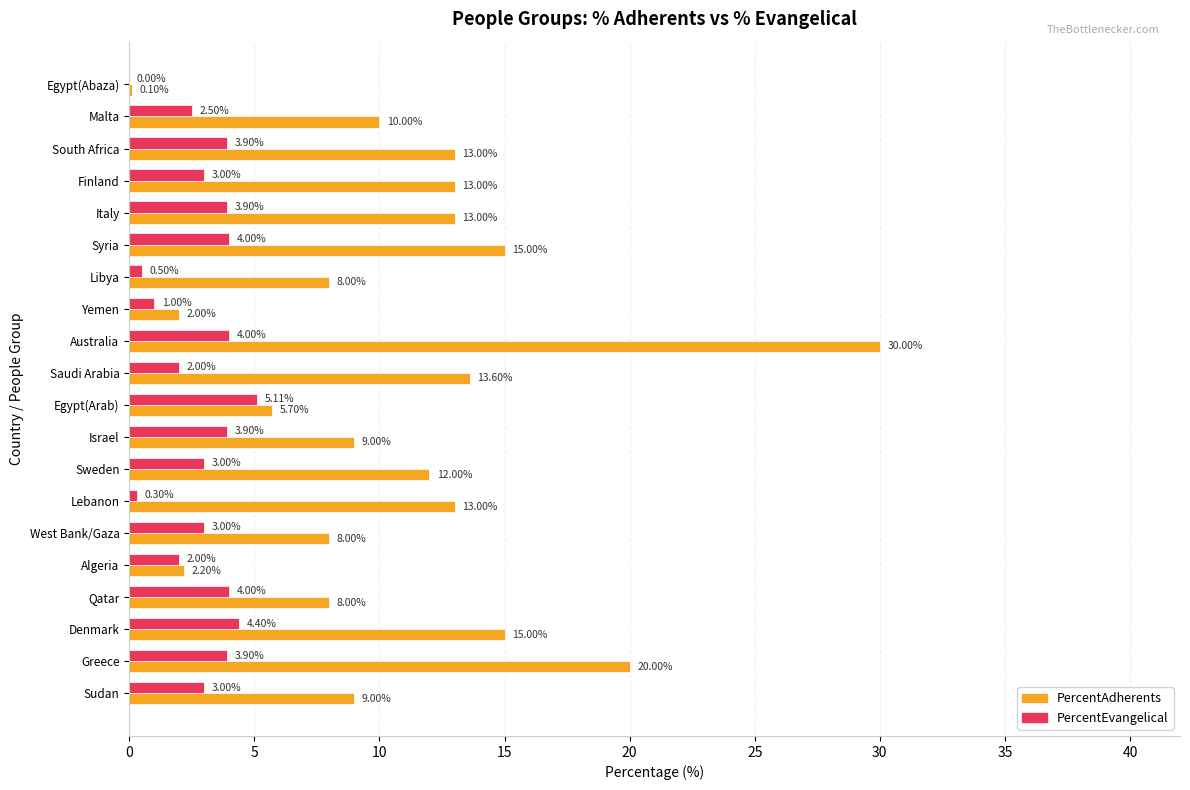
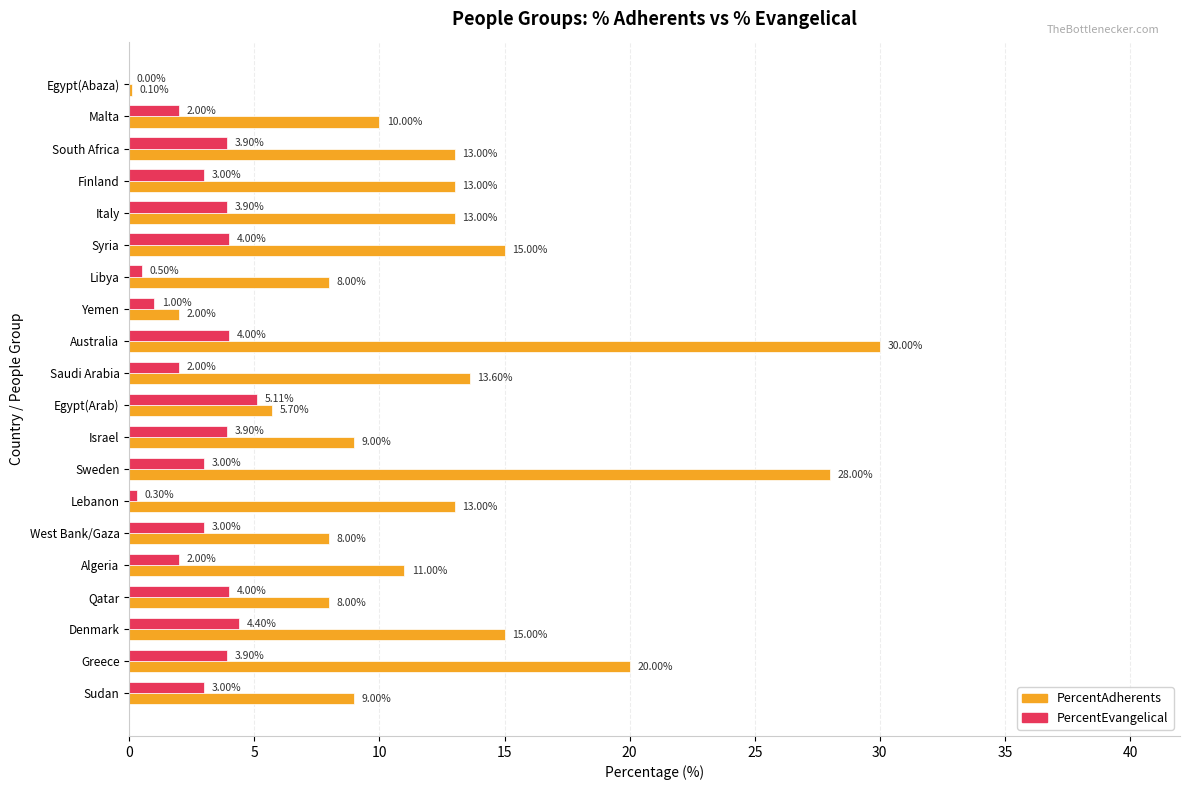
PercentEvangelical, Malta: 2.50% -> 2.00%
PercentAdherents, Sweden: 12.00% -> 28.00%
PercentAdherents, Algeria: 2.20% -> 11.00%
